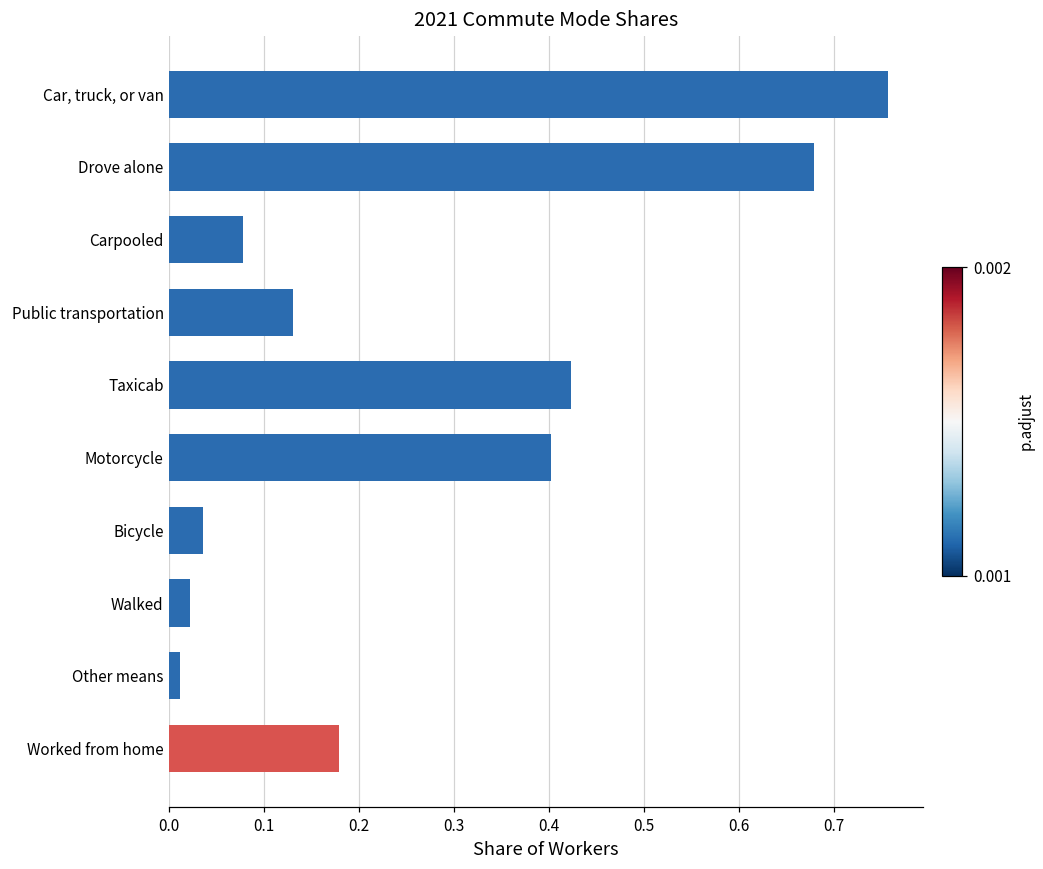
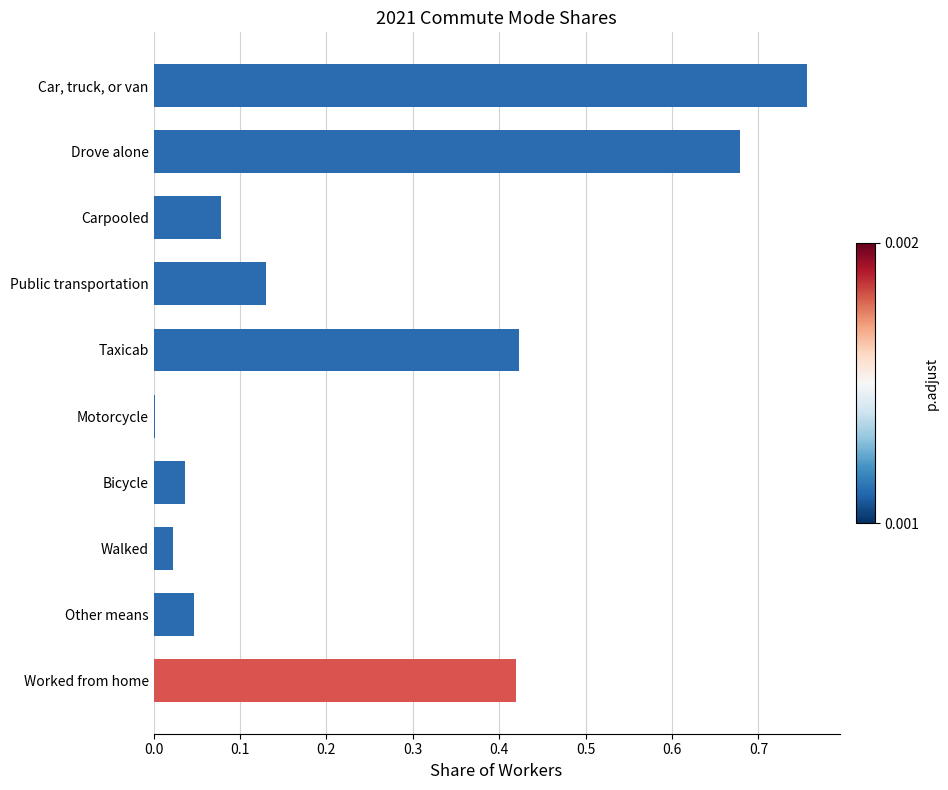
Motorcycle: 0.40 -> 0.00
Other means: 0.01 -> 0.05
Worked from home: 0.18 -> 0.42
